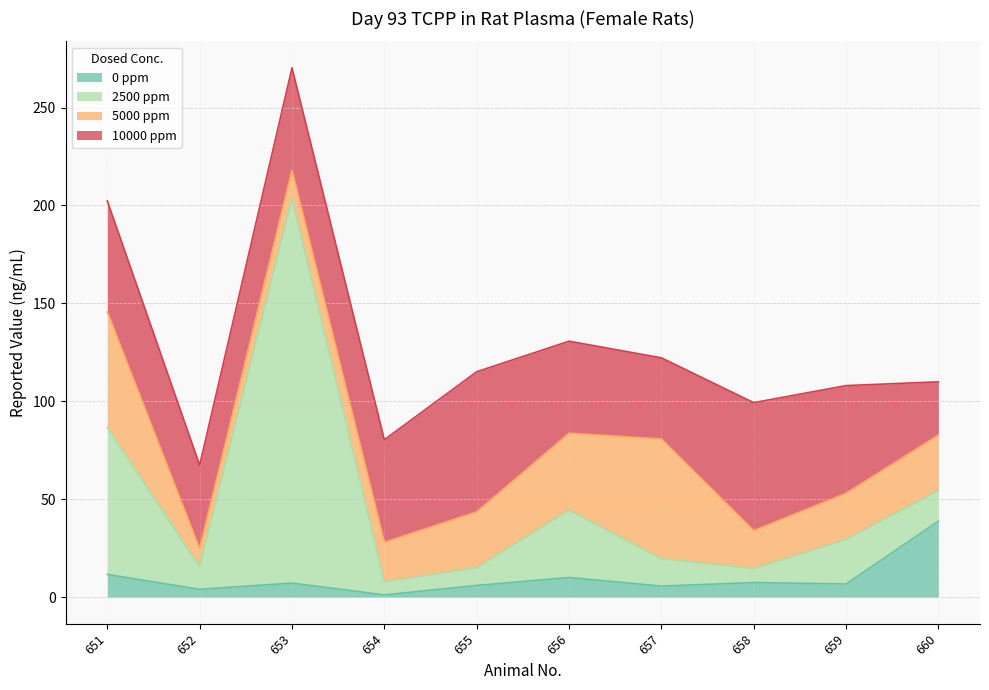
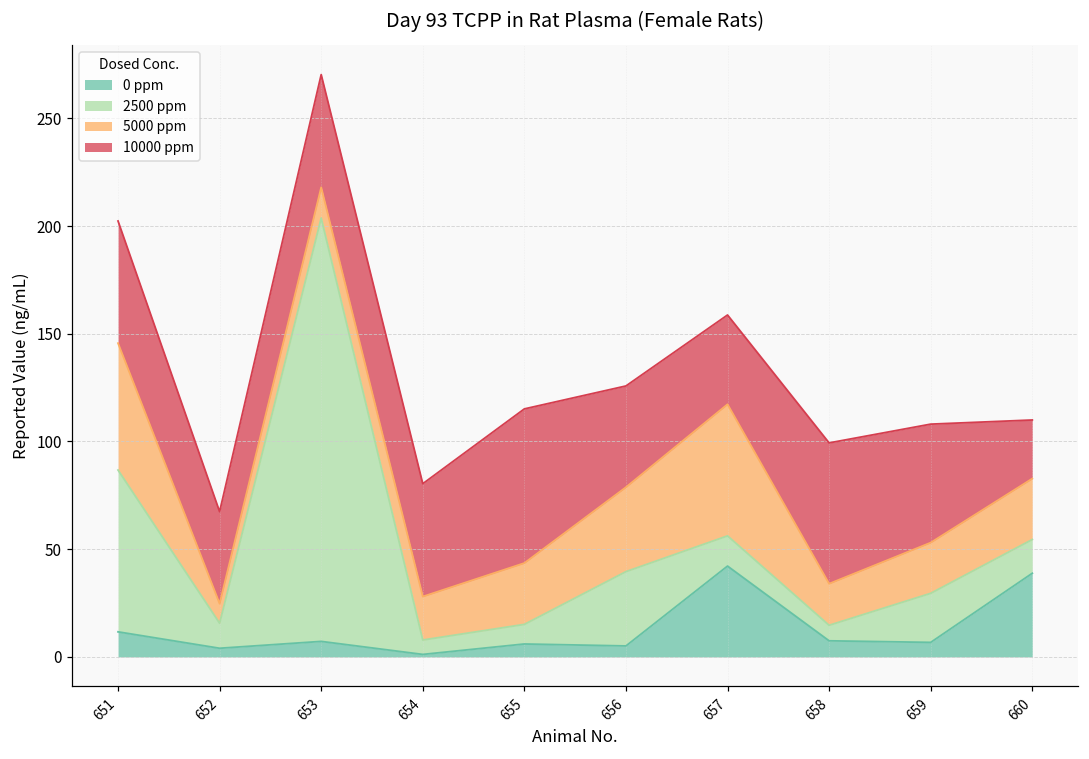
0 ppm, 656: 10 -> 5
0 ppm, 657: 6 -> 42
